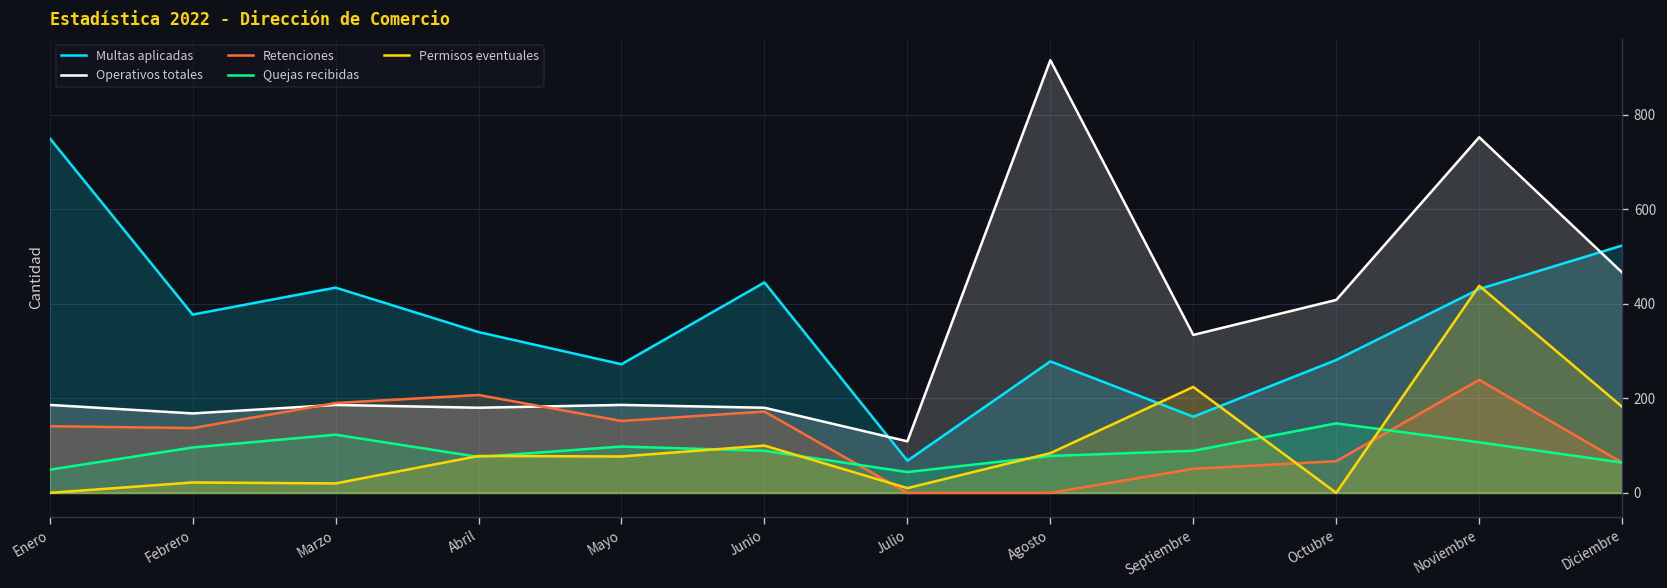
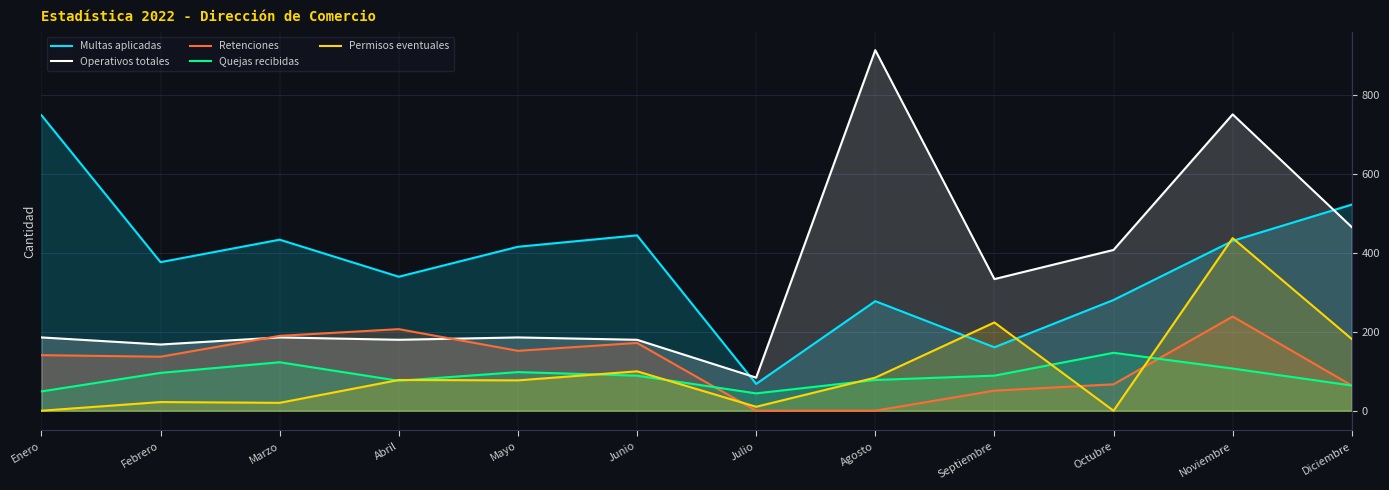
Multas aplicadas, Mayo: 270 -> 420
Operativos totales, Julio: 110 -> 80
